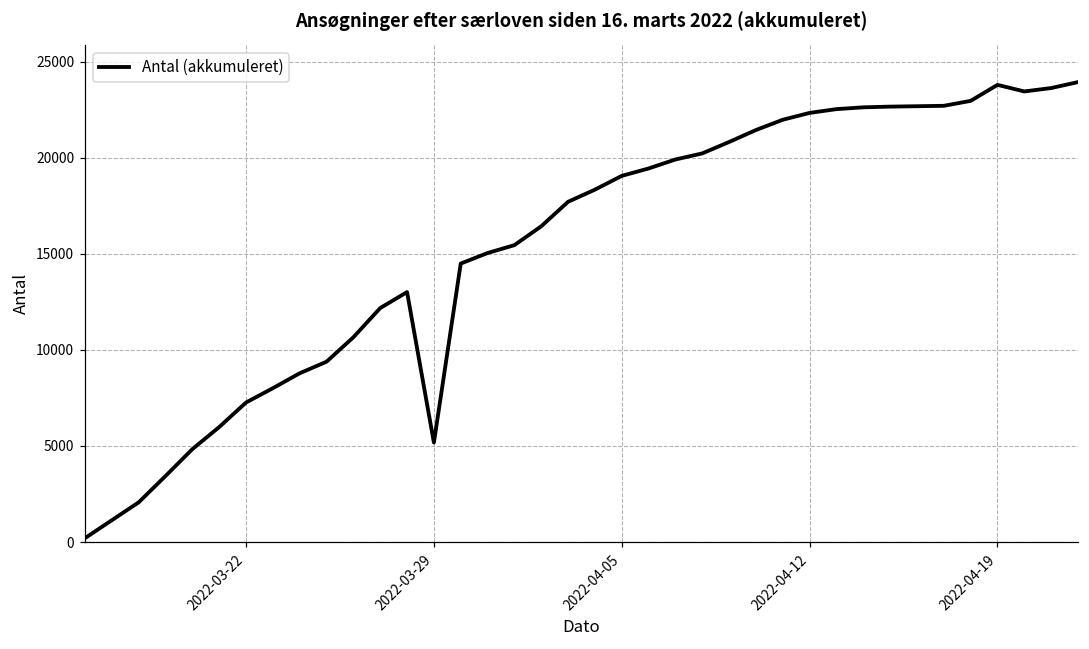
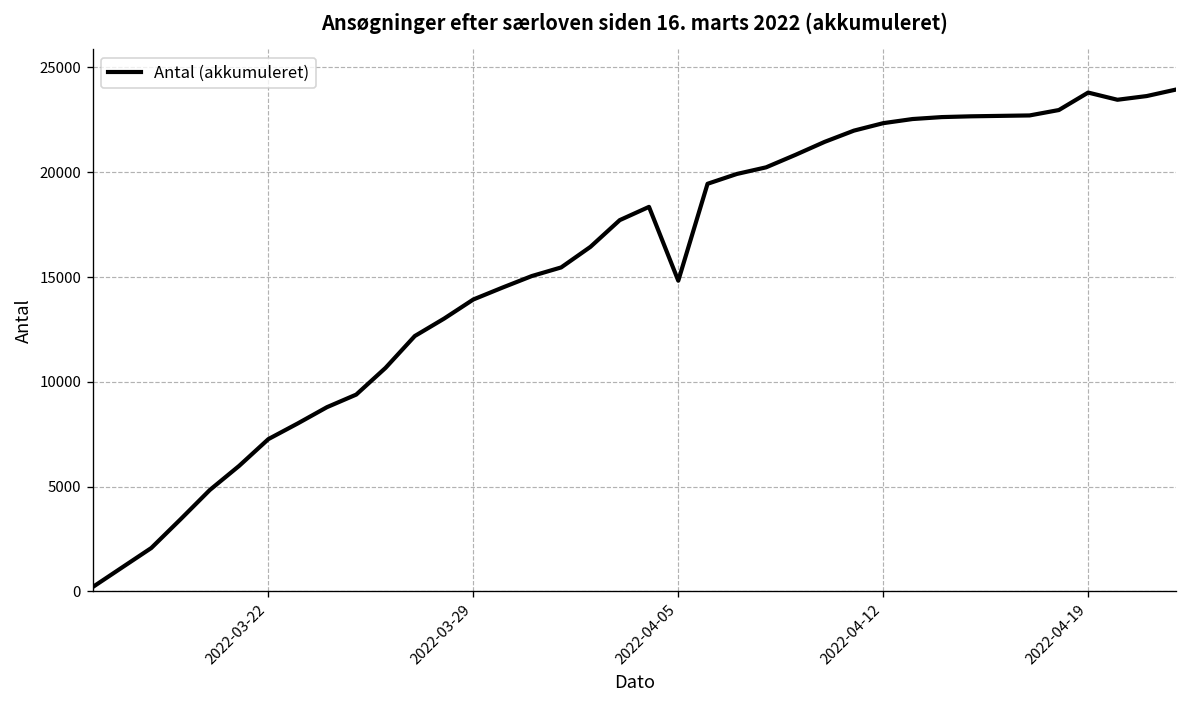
2022-03-29: 5200 -> 13900
2022-04-05: 19100 -> 14800
